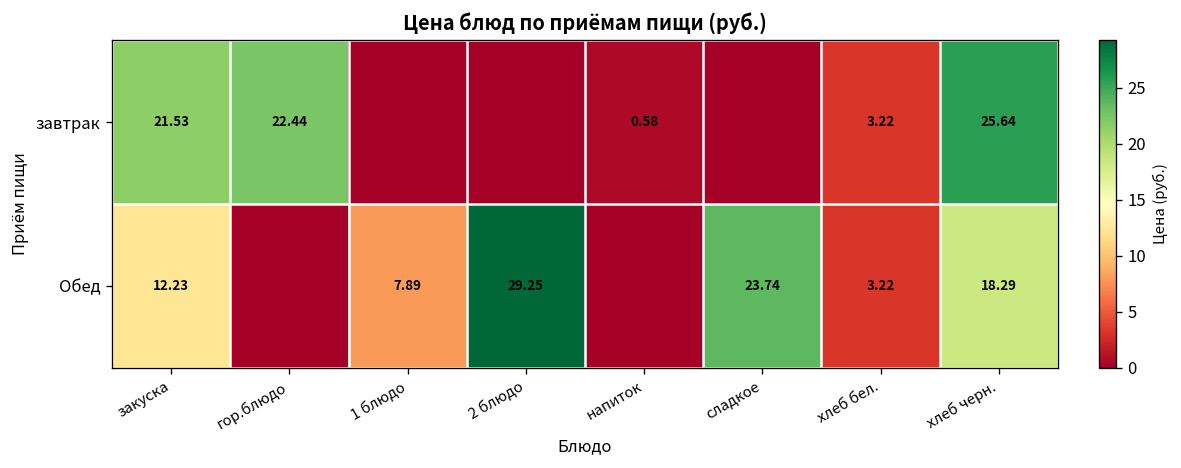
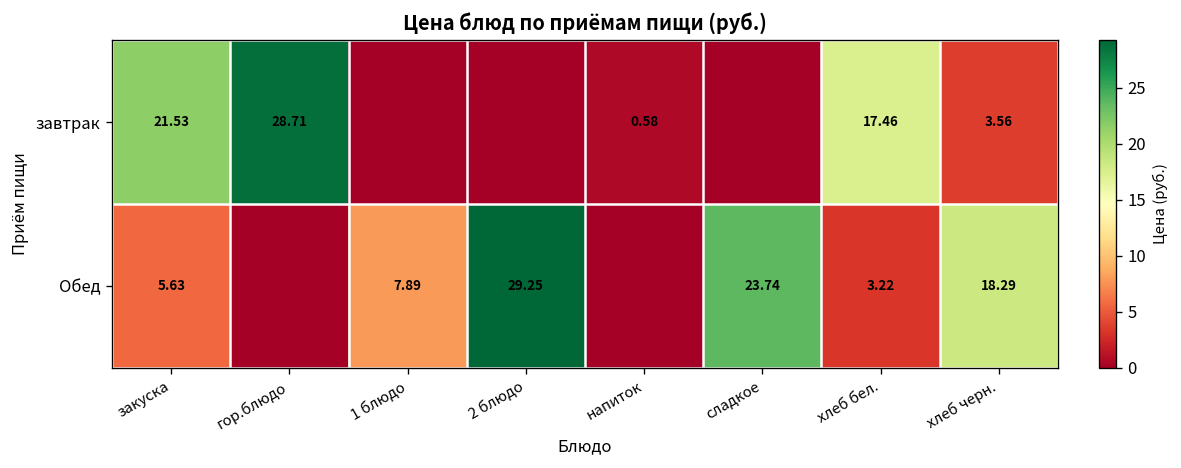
завтрак, гор.блюдо: 22.44 -> 28.71
завтрак, хлеб бел.: 3.22 -> 17.46
завтрак, хлеб черн.: 25.64 -> 3.56
Обед, закуска: 12.23 -> 5.63
